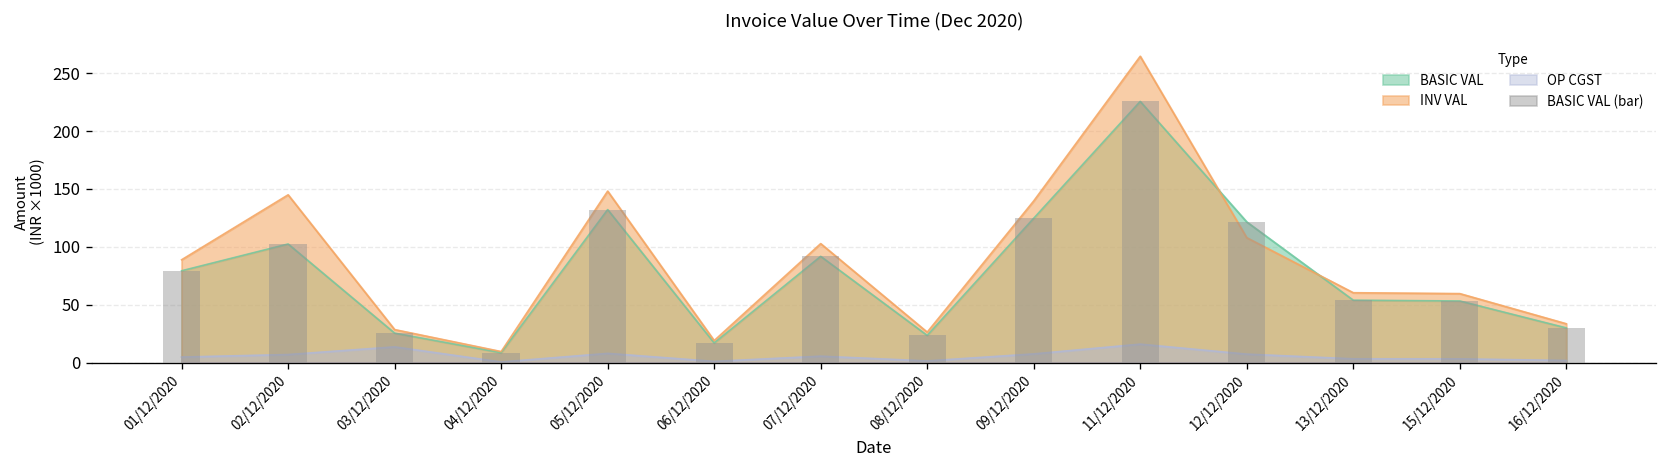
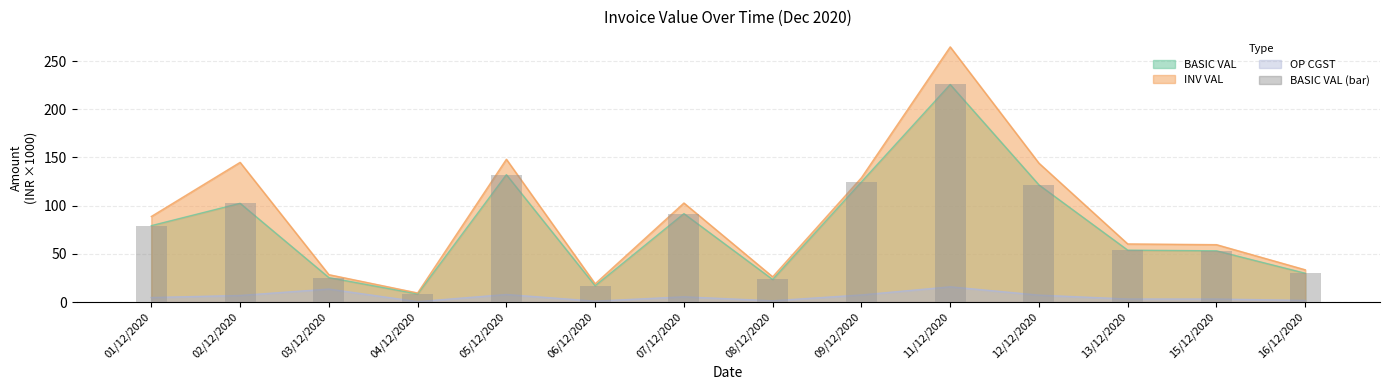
INV VAL, 09/12/2020: 140 -> 130
INV VAL, 12/12/2020: 110 -> 140
